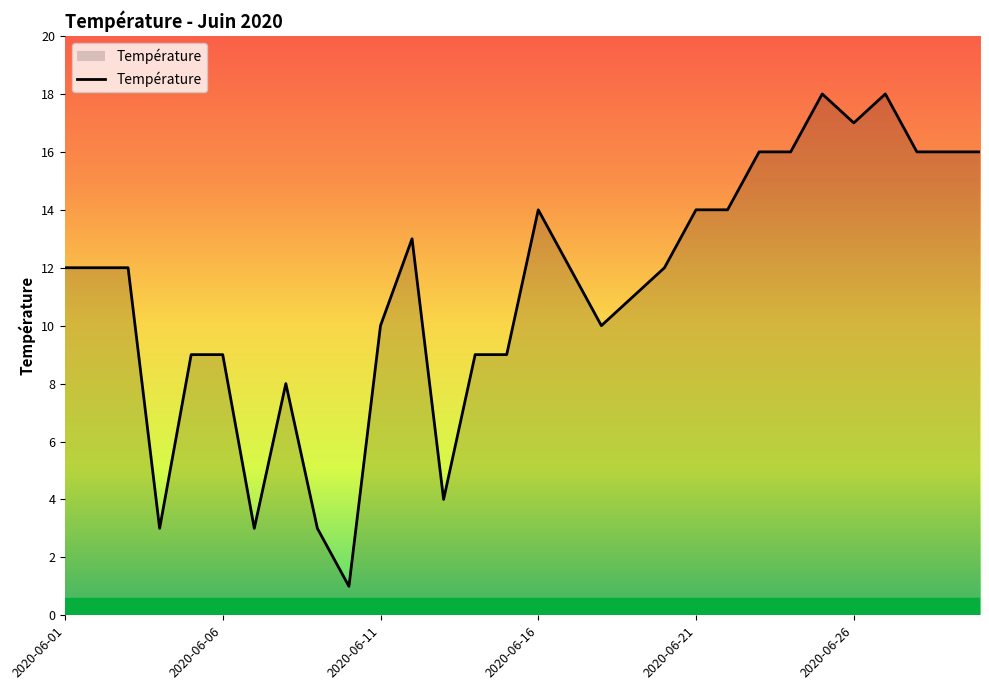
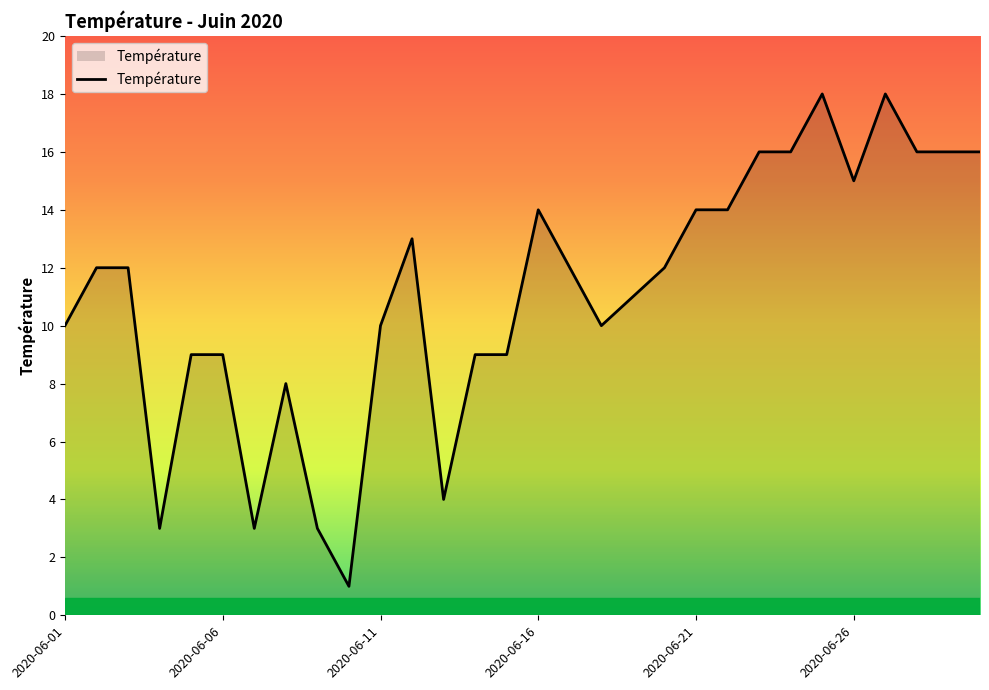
2020-06-01: 12 -> 10
2020-06-26: 17 -> 15
